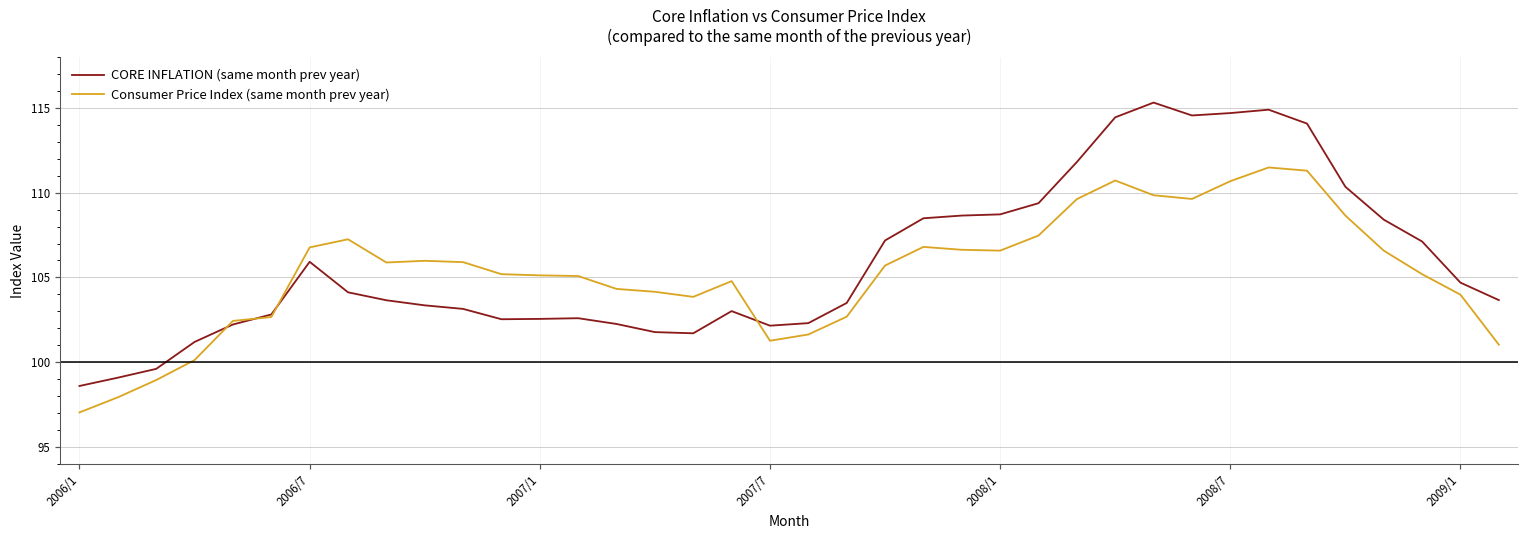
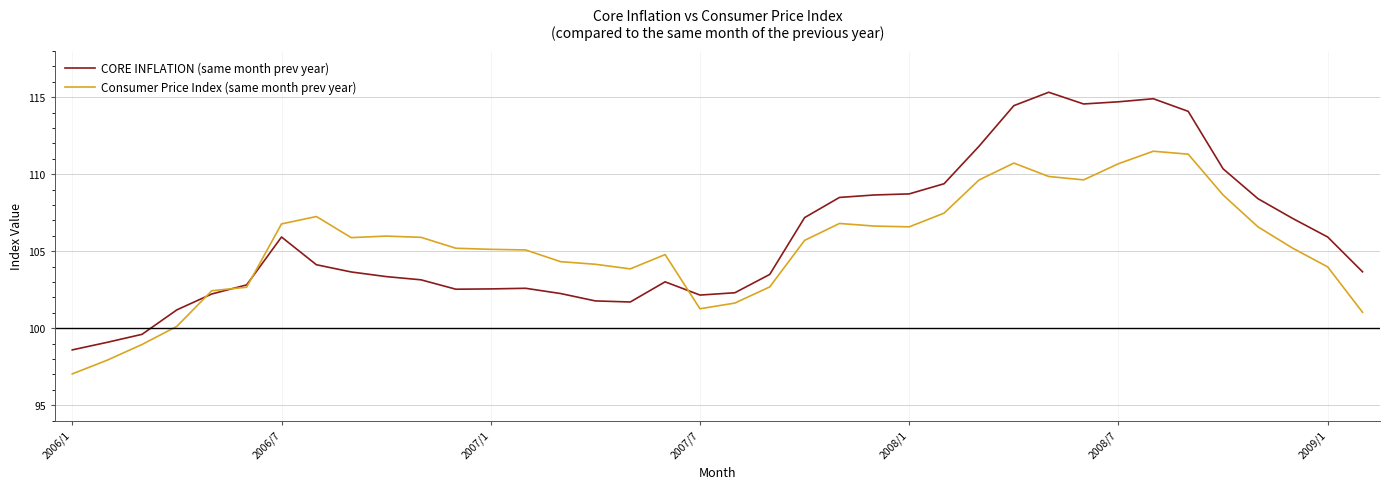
CORE INFLATION (same month prev year), 2009/1: 104.7 -> 105.9
